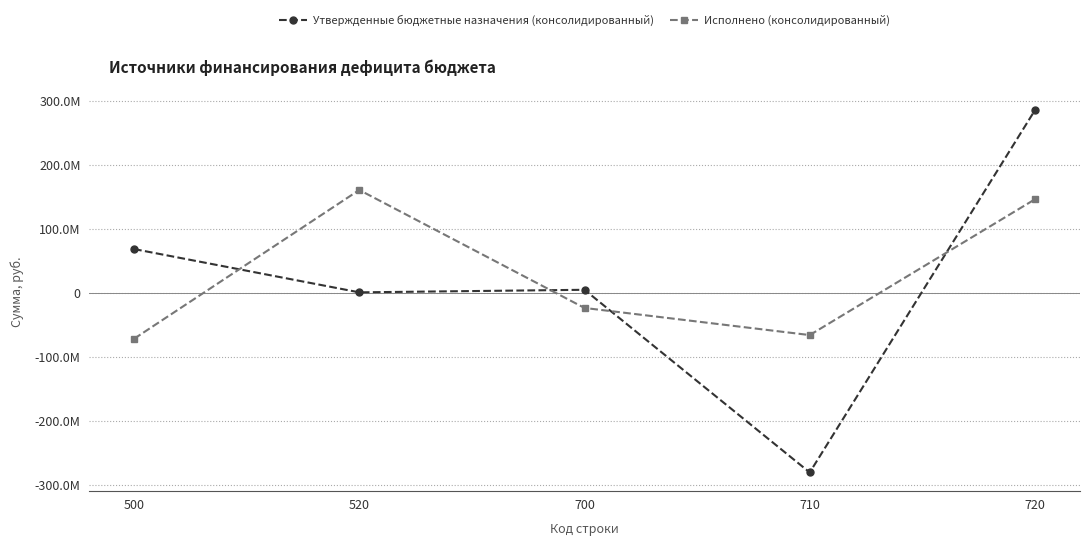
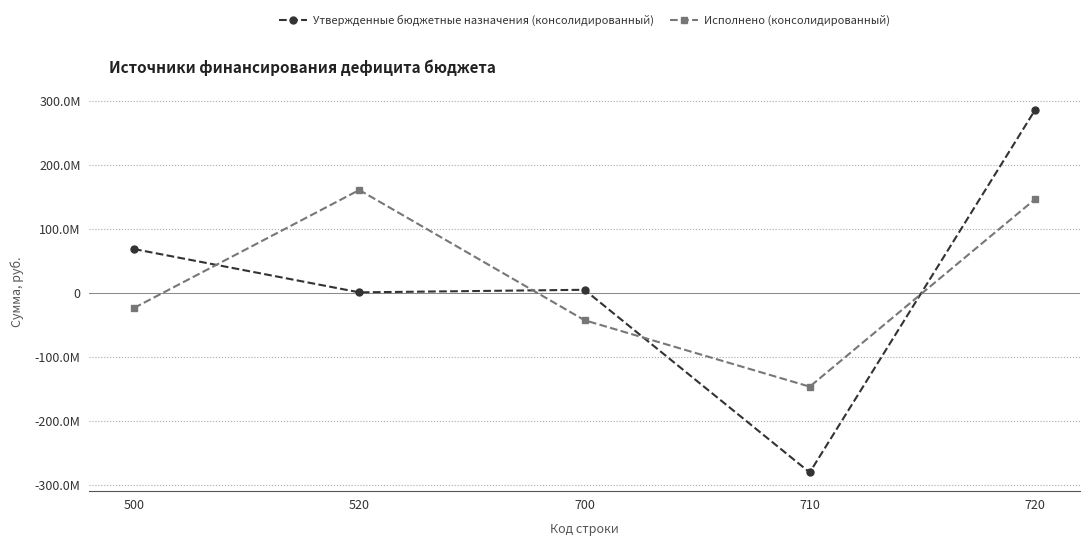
Исполнено (консолидированный), 500: -70000000 -> -20000000
Исполнено (консолидированный), 700: -20000000 -> -40000000
Исполнено (консолидированный), 710: -70000000 -> -150000000
